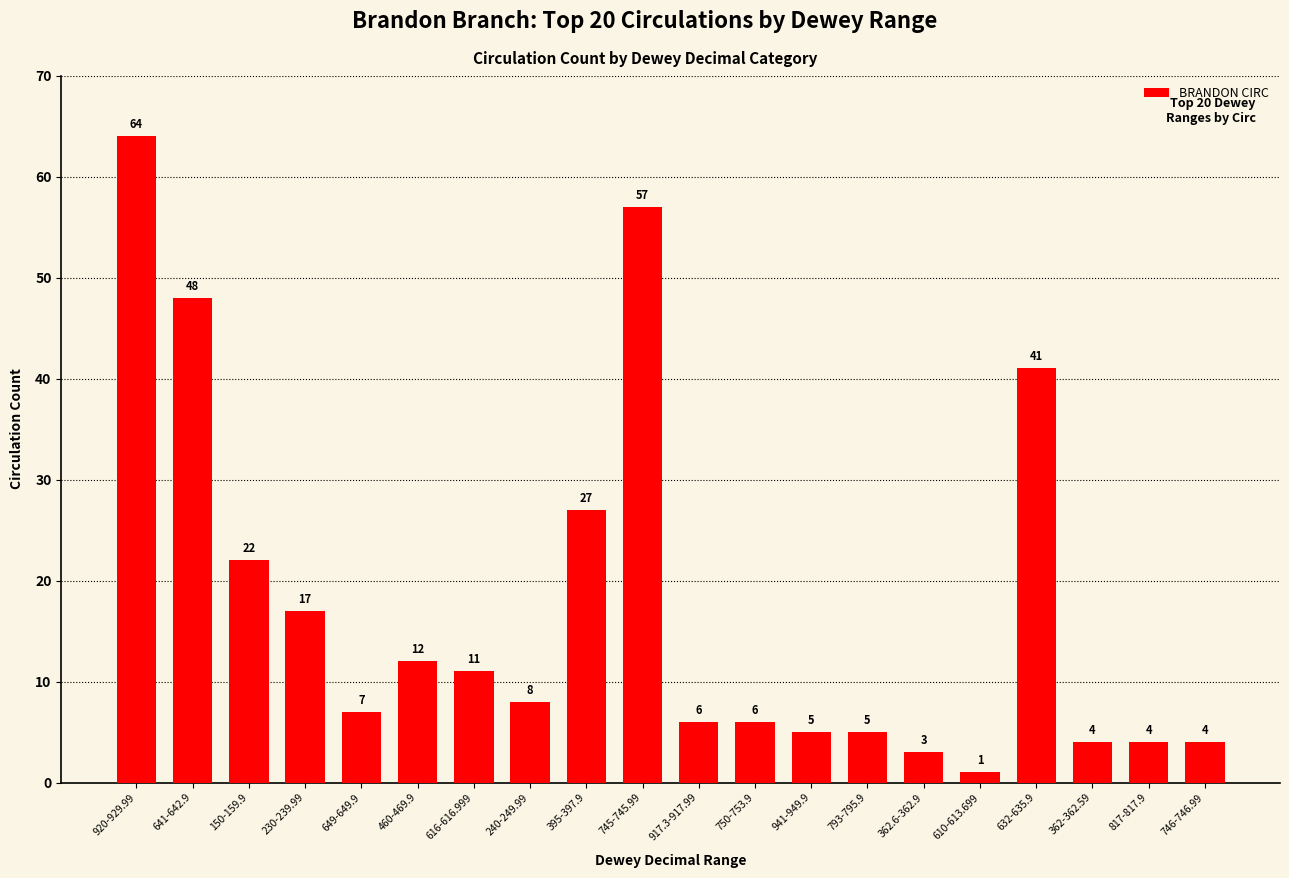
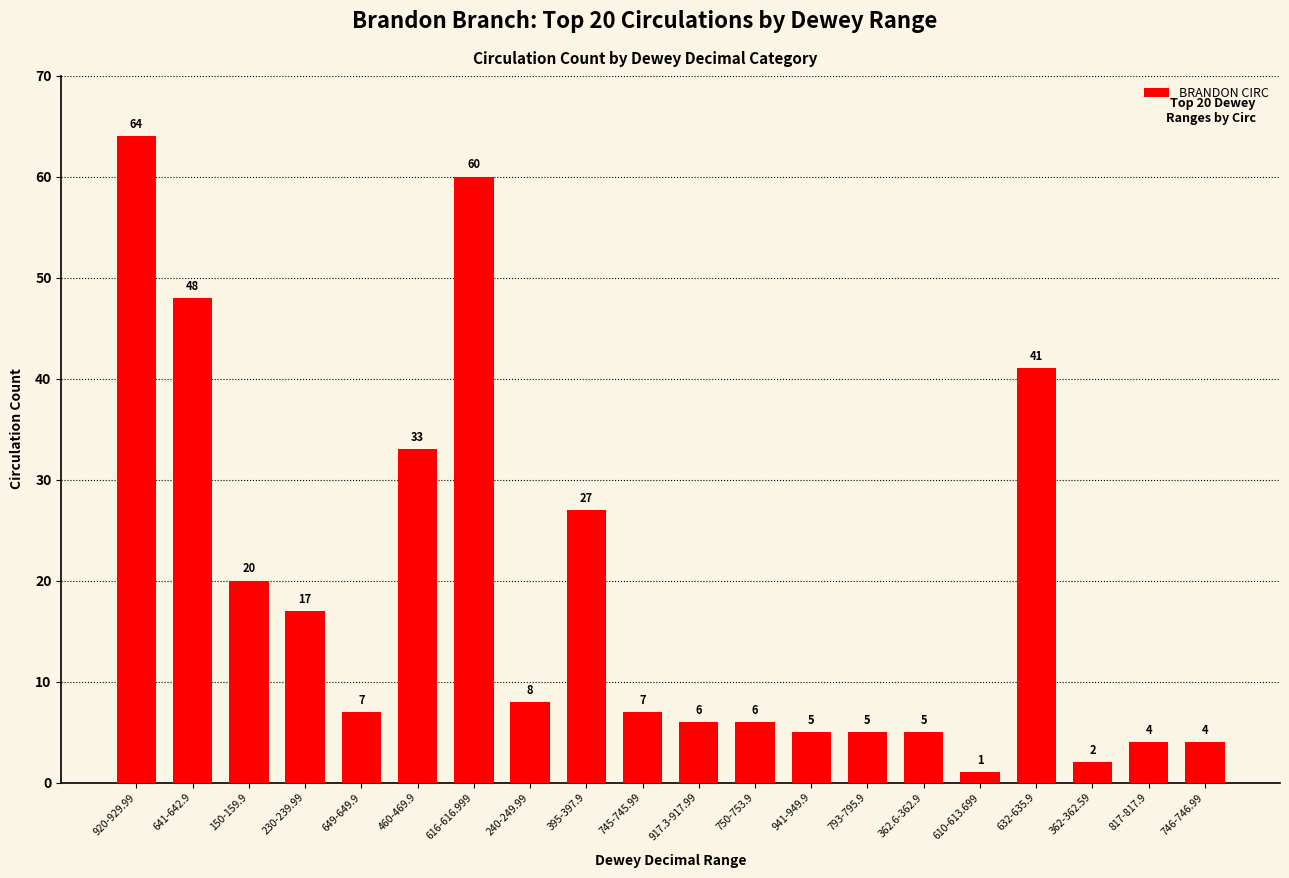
150-159.9: 22 -> 20
460-469.9: 12 -> 33
616-616.999: 11 -> 60
745-745.99: 57 -> 7
362.6-362.9: 3 -> 5
362-362.59: 4 -> 2
